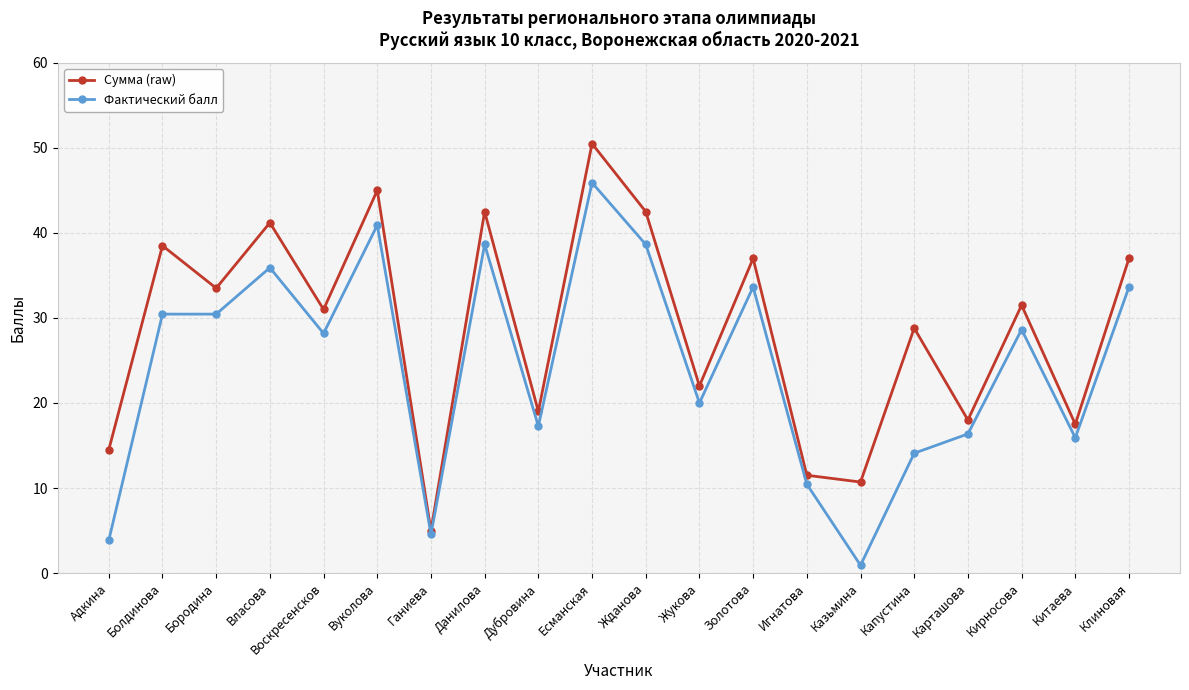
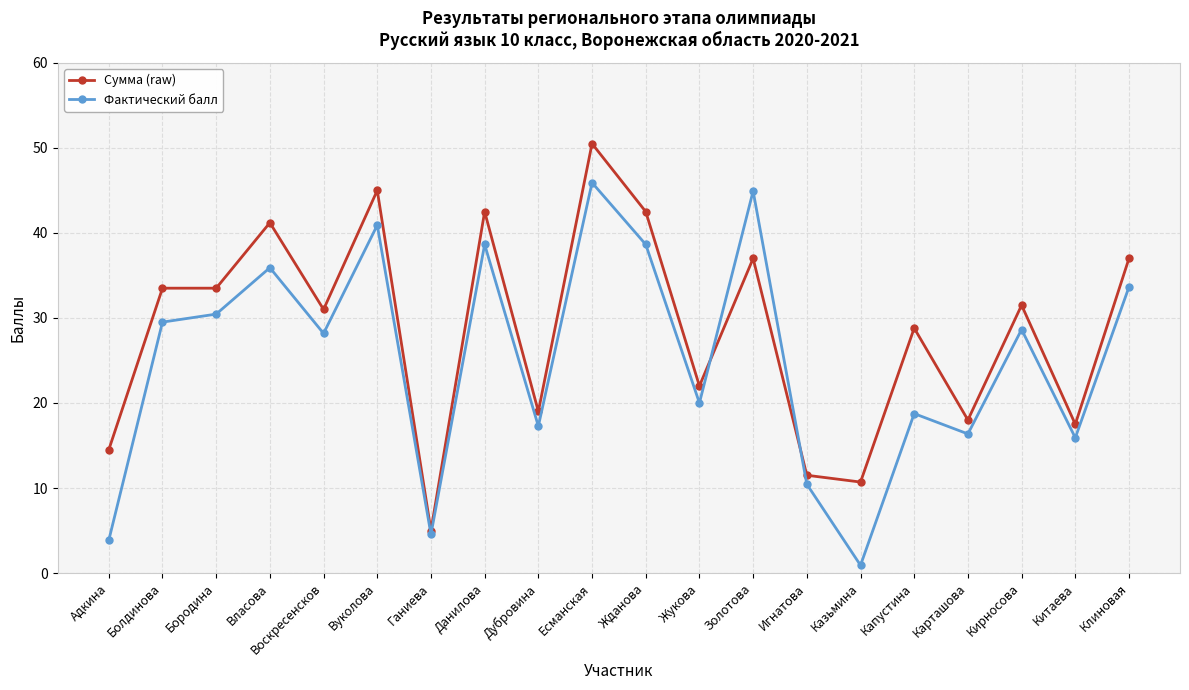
Сумма (raw), Болдинова: 39 -> 34
Фактический балл, Болдинова: 30.5 -> 29.5
Фактический балл, Золотова: 34 -> 45
Фактический балл, Капустина: 14 -> 19
